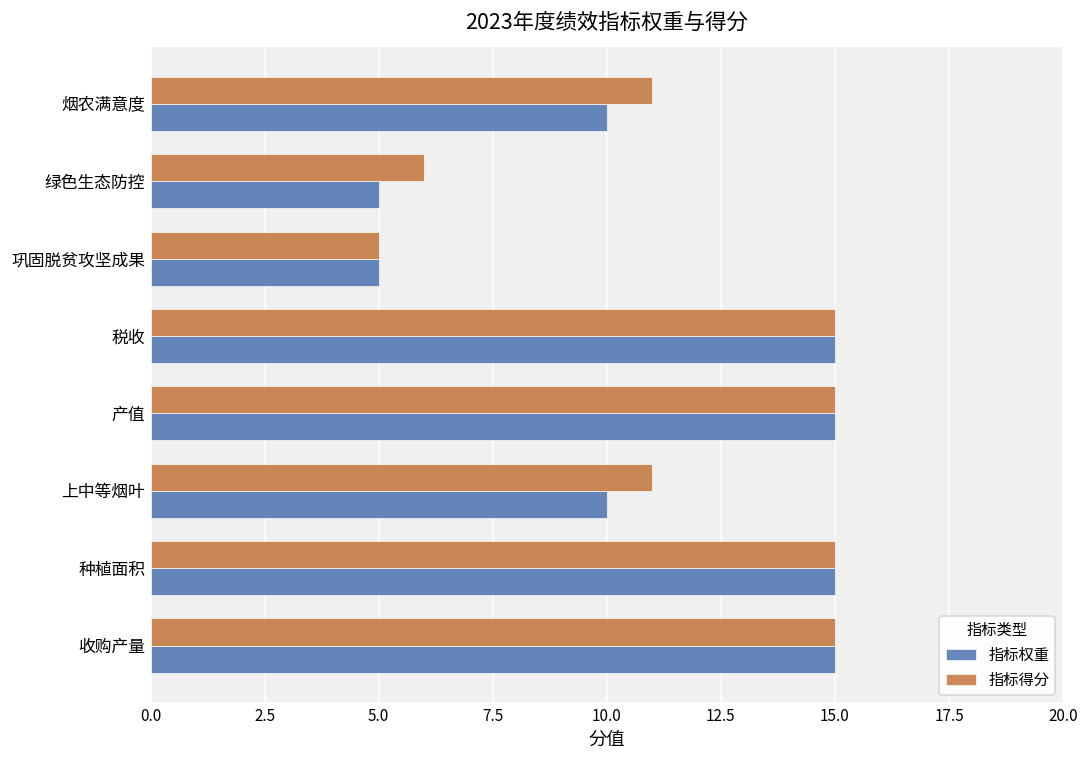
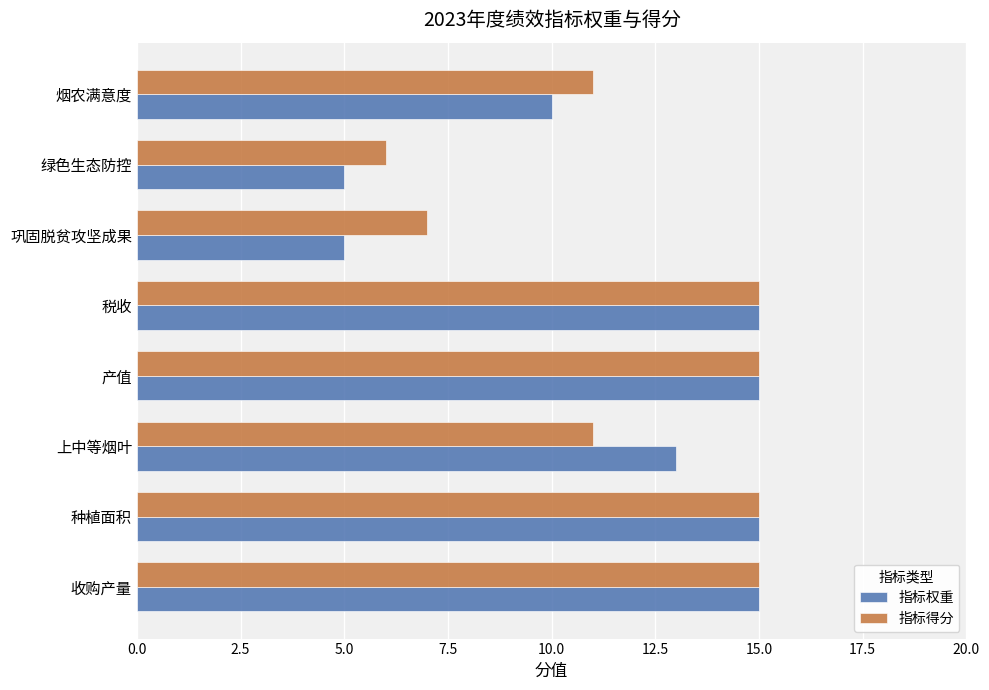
指标得分, 巩固脱贫攻坚成果: 5 -> 7
指标权重, 上中等烟叶: 10 -> 13
